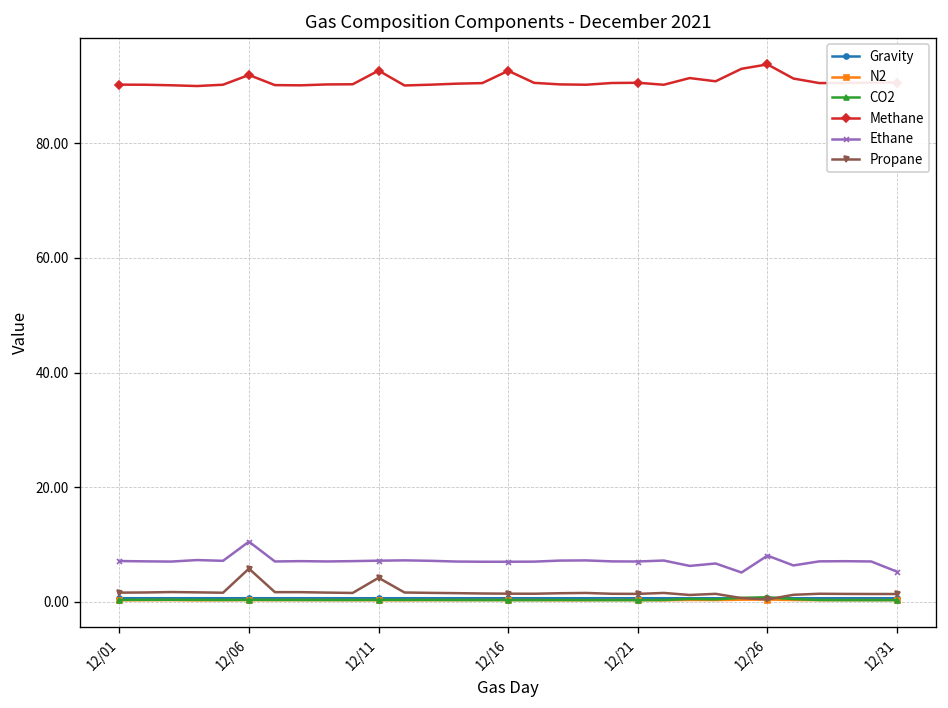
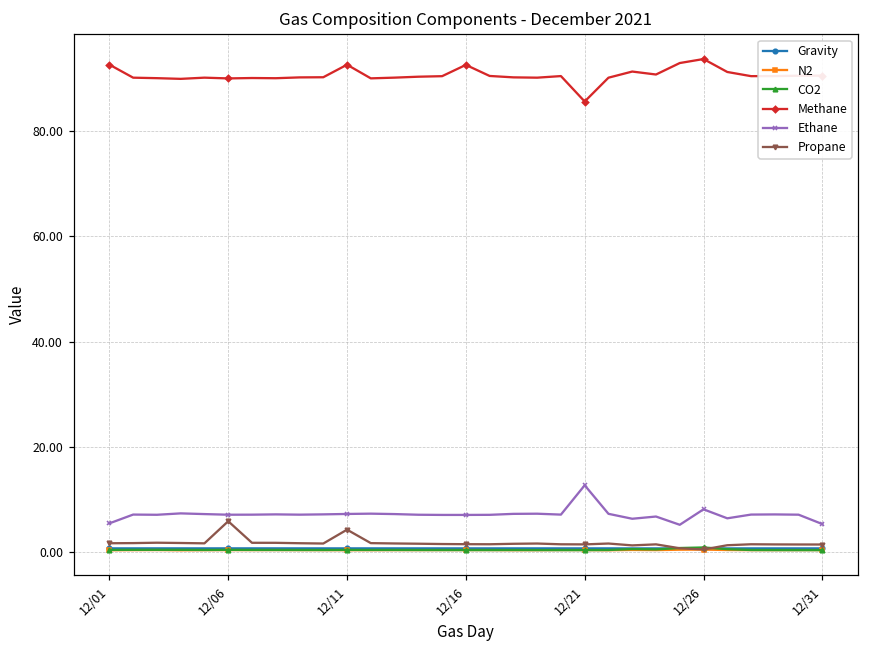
Methane, 12/01: 90 -> 93
Ethane, 12/01: 7 -> 5
Methane, 12/06: 92 -> 90
Ethane, 12/06: 10 -> 7
Methane, 12/21: 91 -> 86
Ethane, 12/21: 7 -> 13
